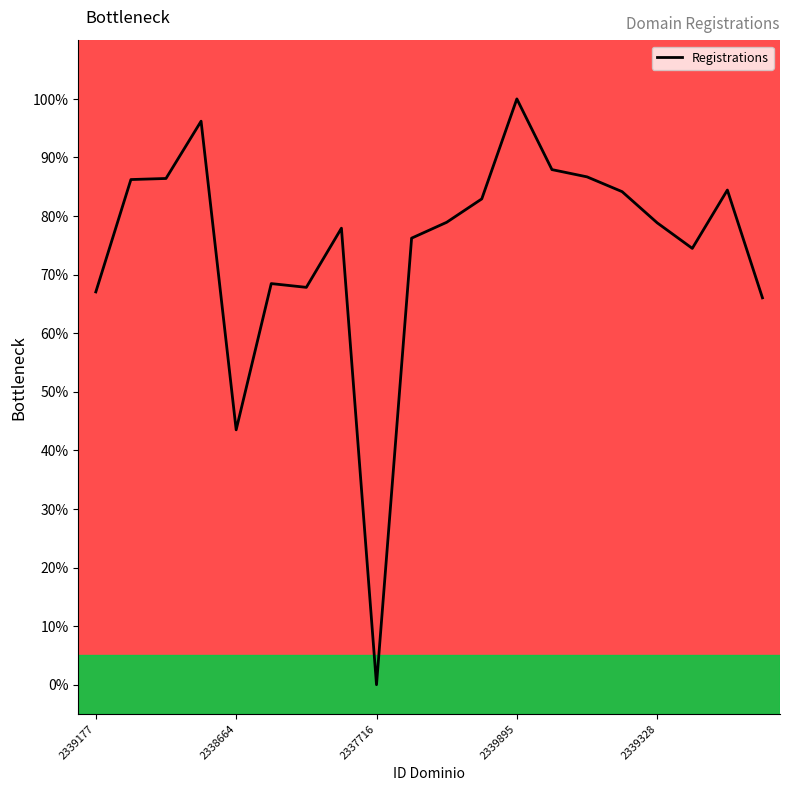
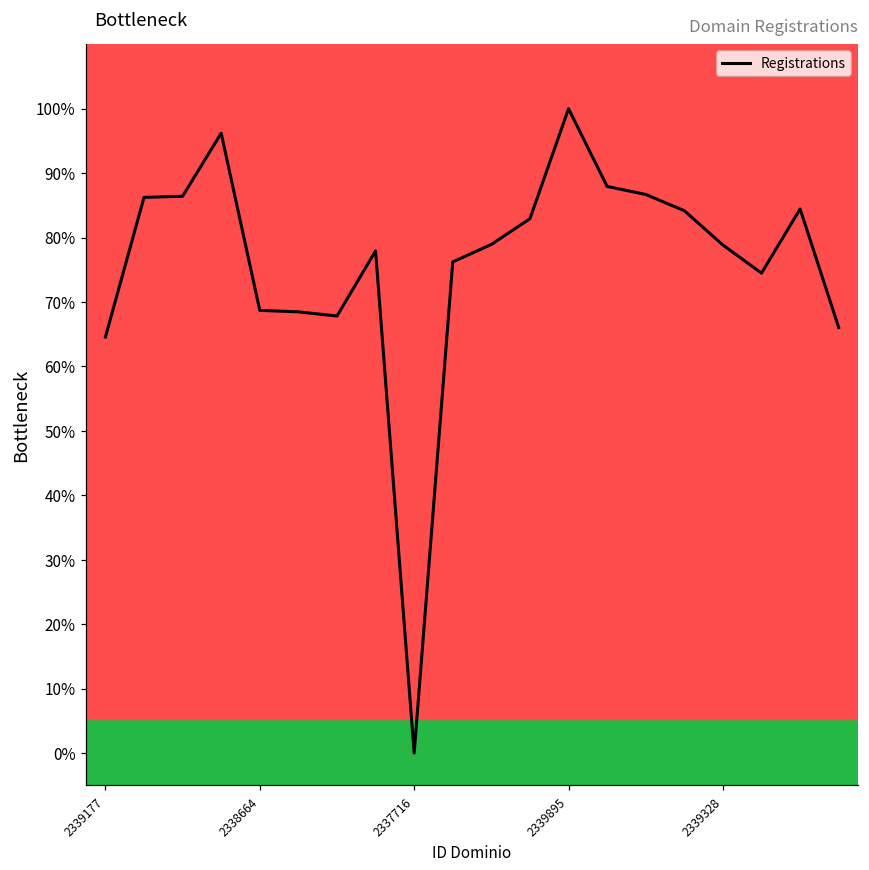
2339177: 67% -> 65%
2338664: 44% -> 69%
